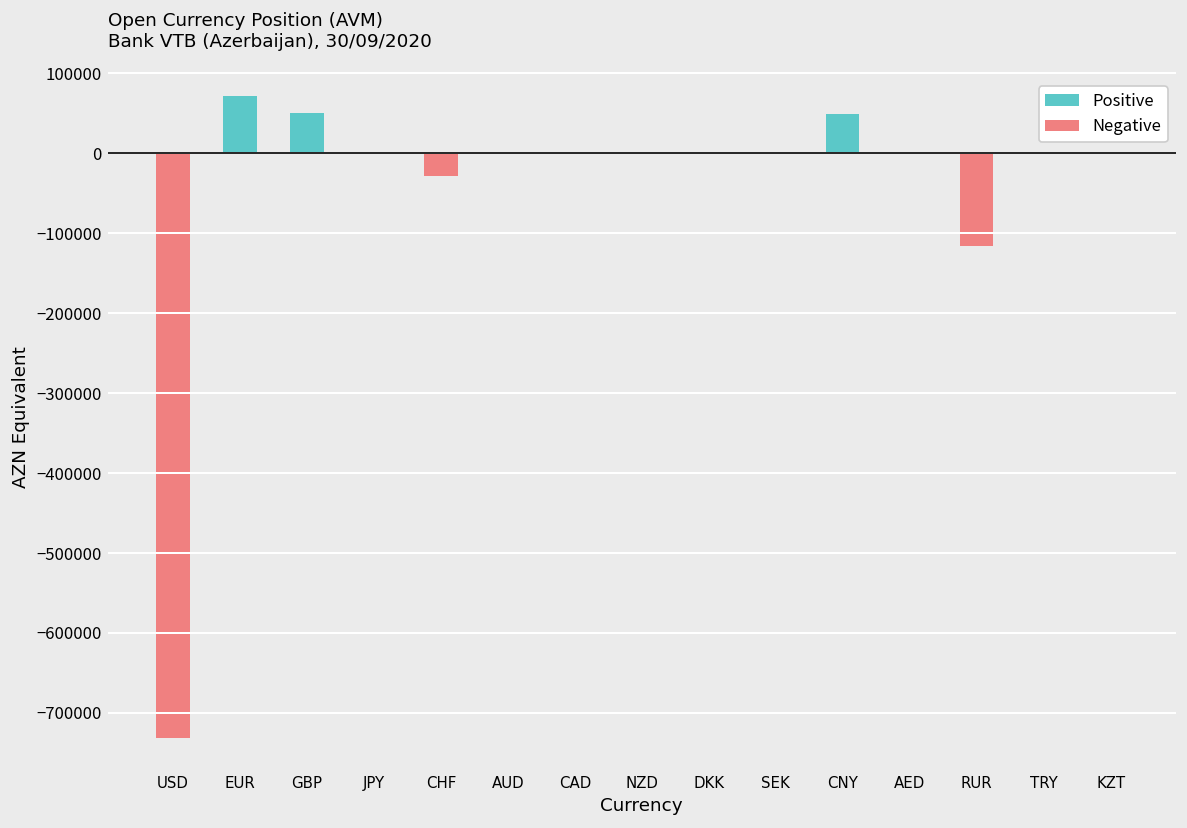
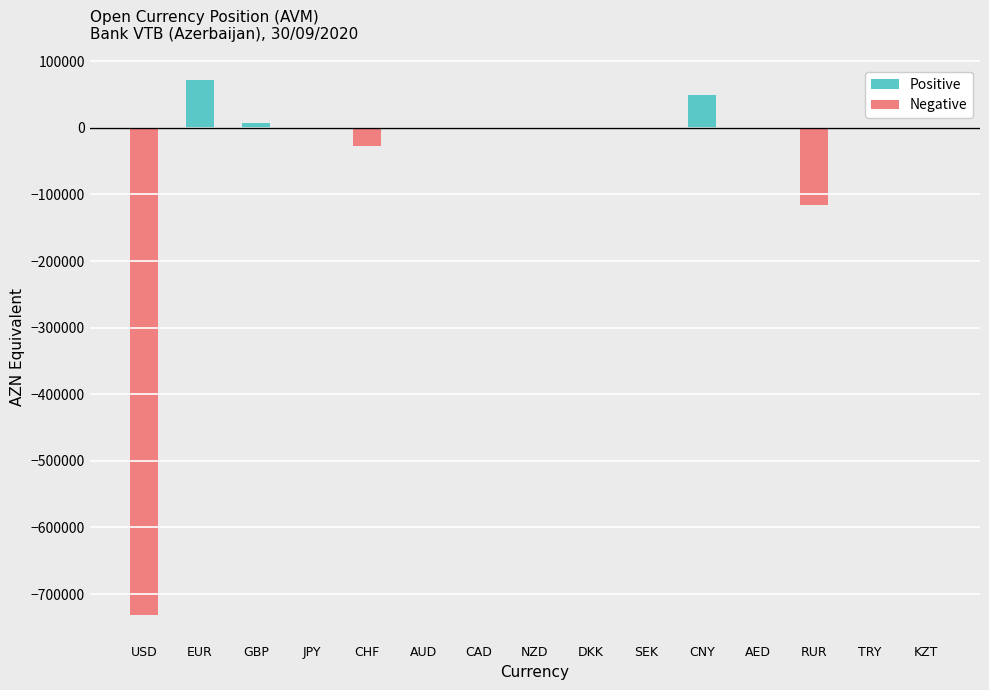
Positive, GBP: 50000 -> 10000
